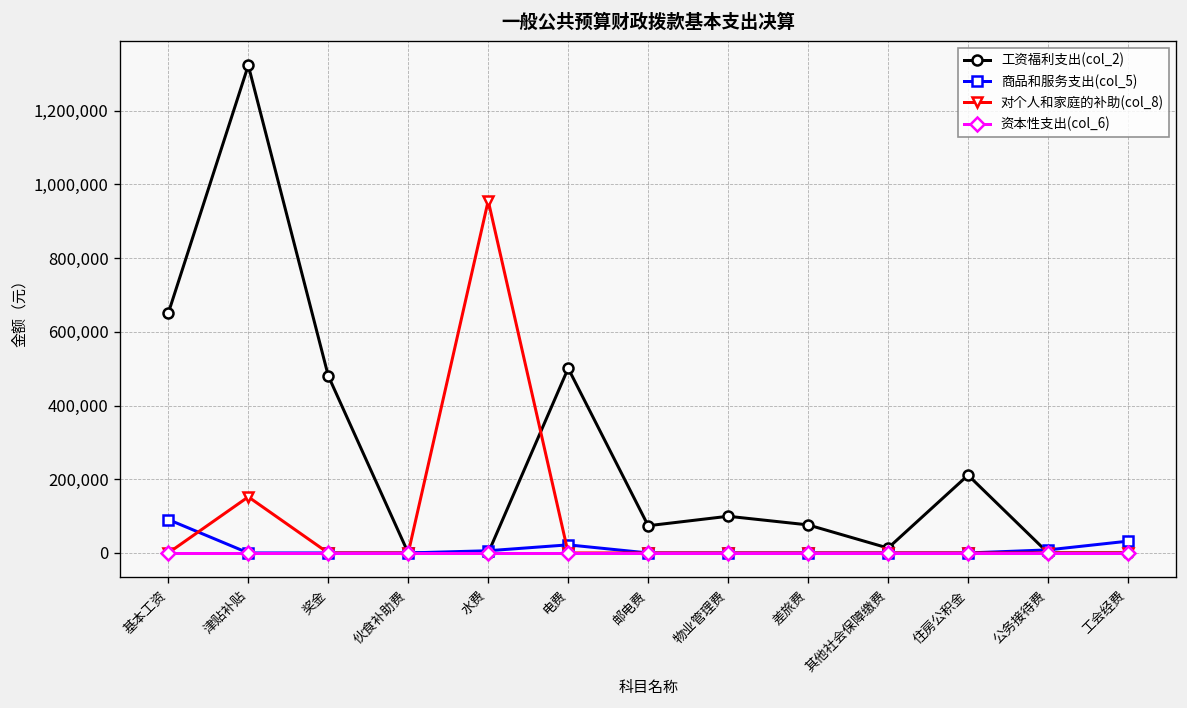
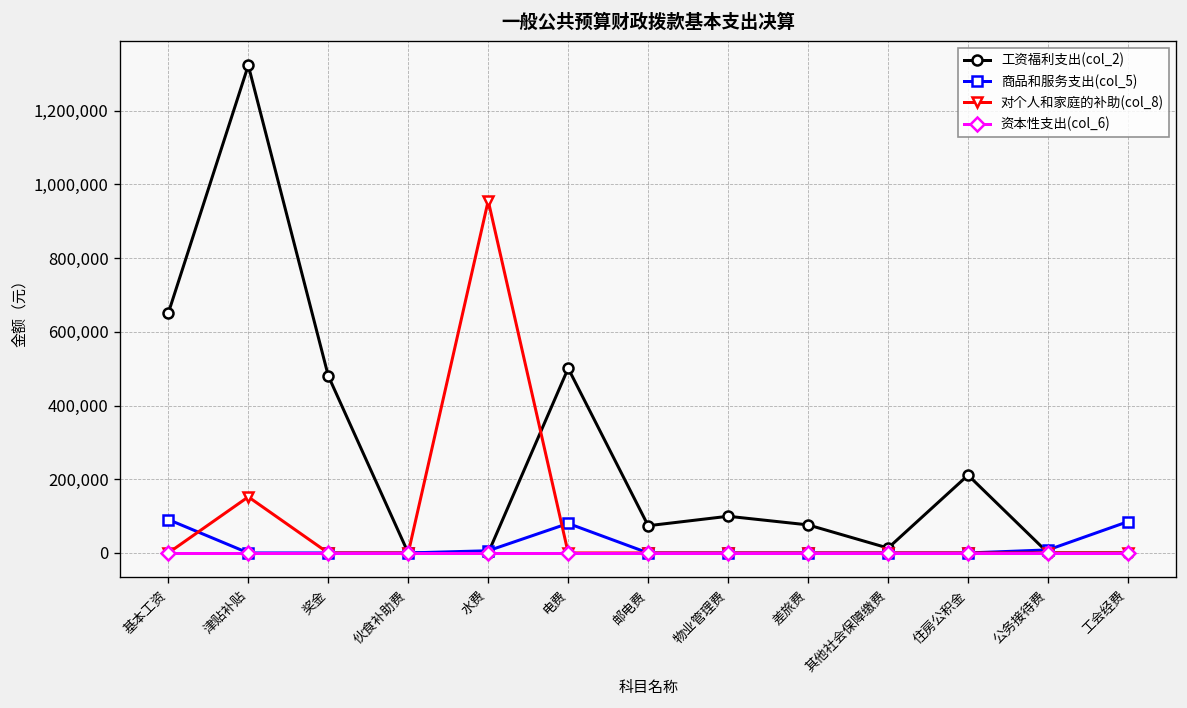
商品和服务支出(col_5), 电费: 20,000 -> 80,000
商品和服务支出(col_5), 工会经费: 30,000 -> 90,000
